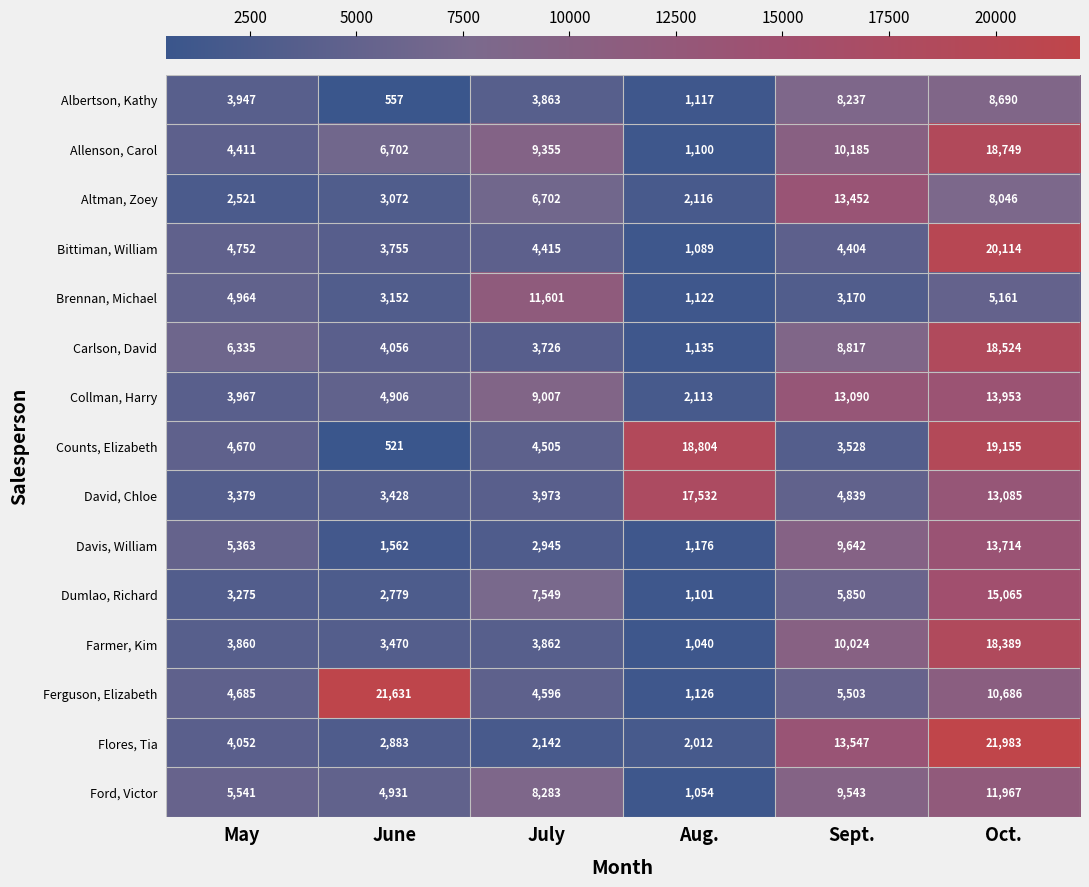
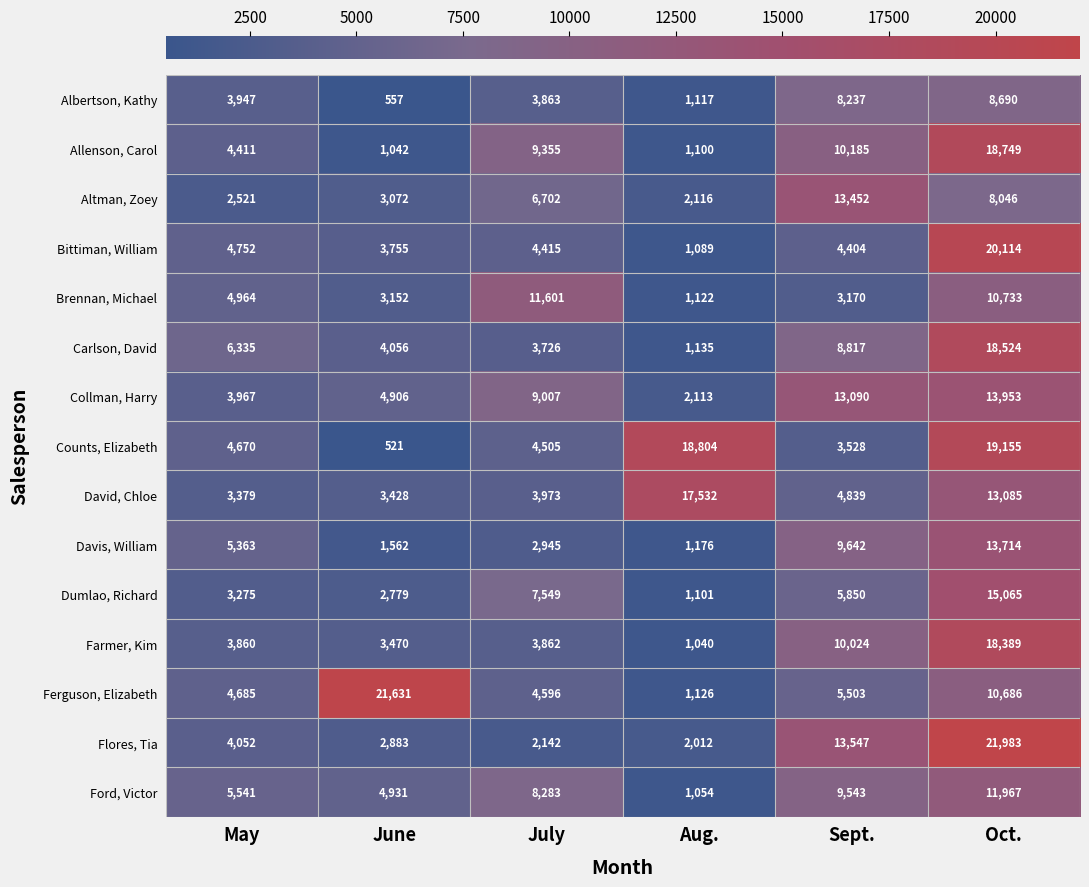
Allenson, Carol, June: 6,702 -> 1,042
Brennan, Michael, Oct.: 5,161 -> 10,733
